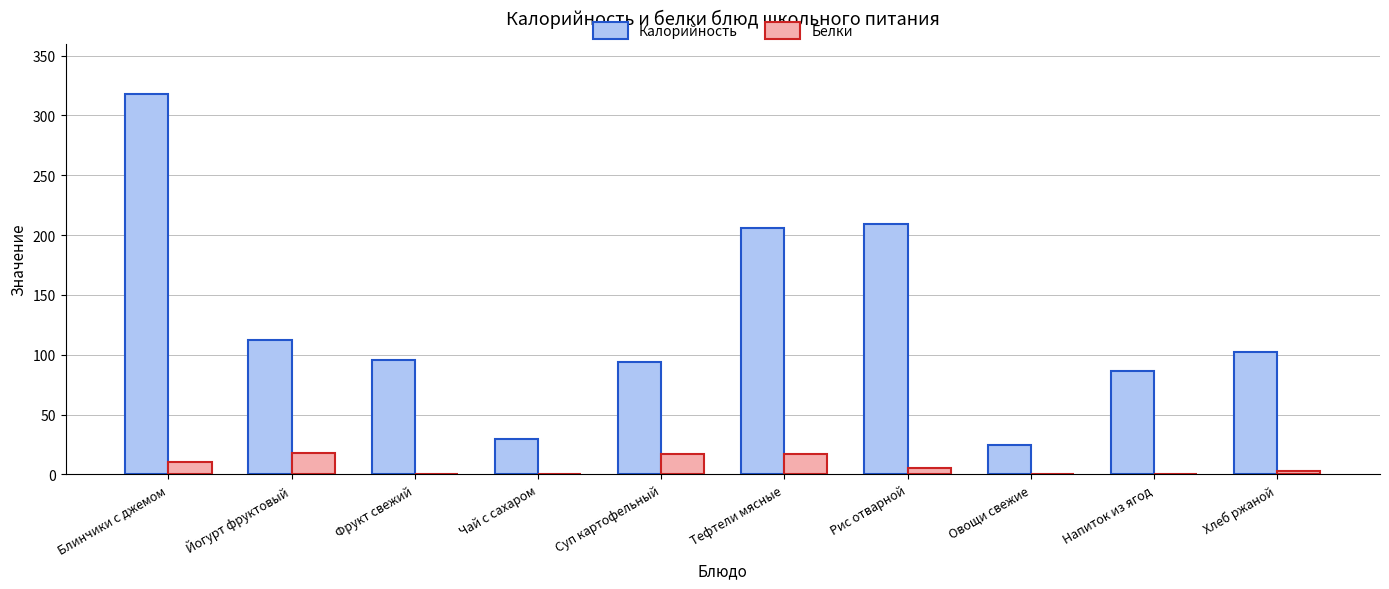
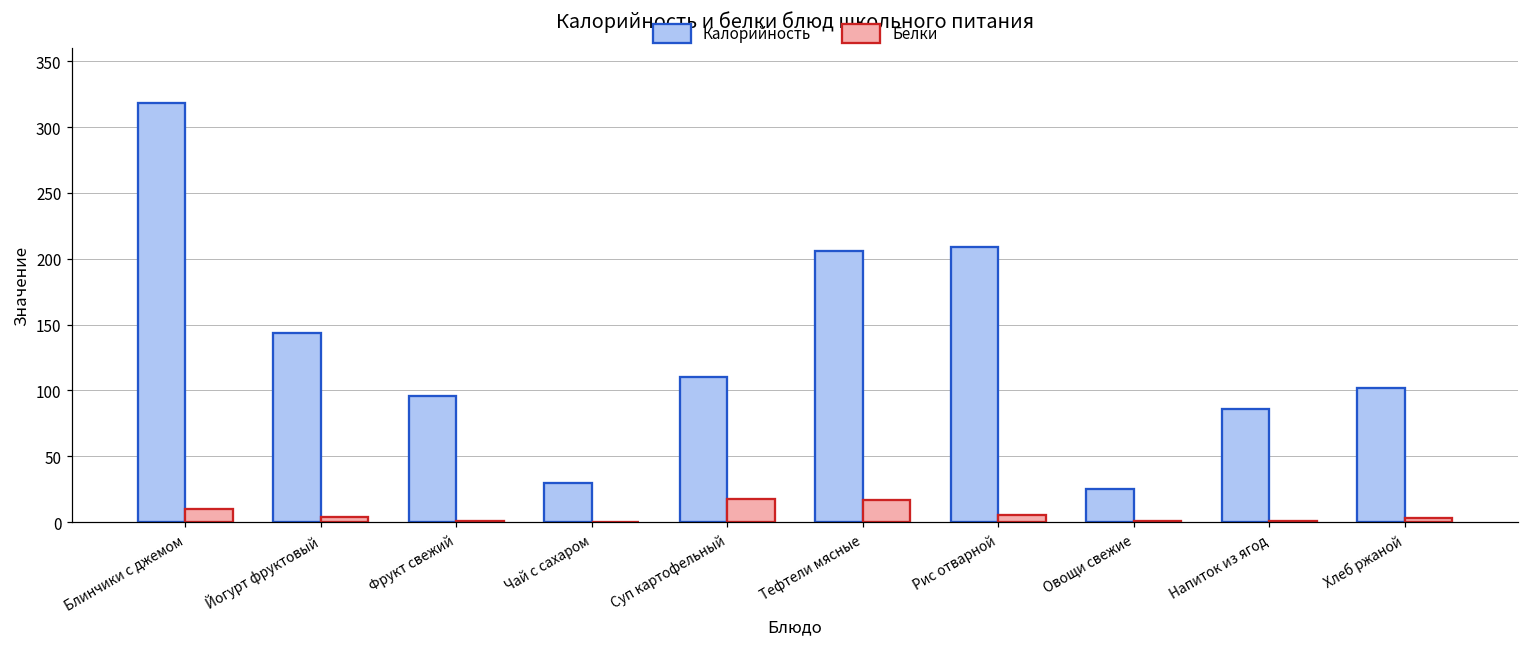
Калорийность, Йогурт фруктовый: 113 -> 144
Белки, Йогурт фруктовый: 18 -> 4
Калорийность, Суп картофельный: 94 -> 110
